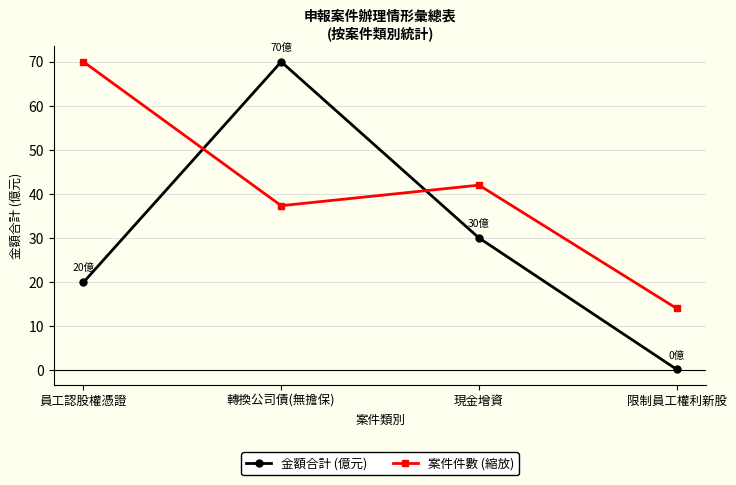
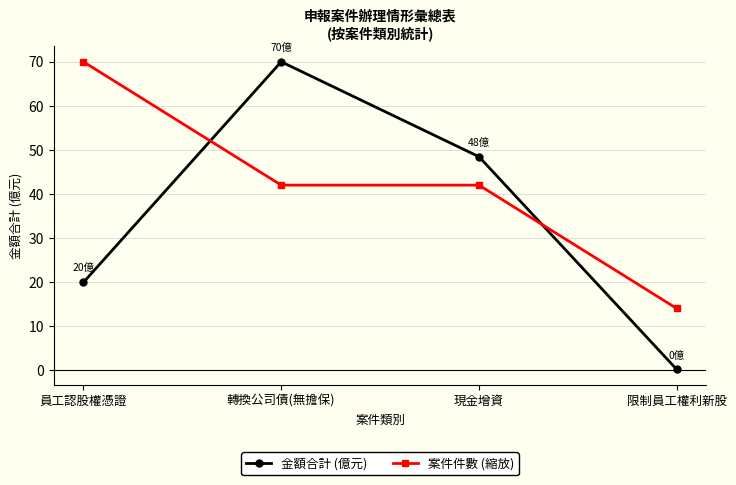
案件件數 (縮放), 轉換公司債(無擔保): 37 -> 42
金額合計 (億元), 現金增資: 30億 -> 48億
